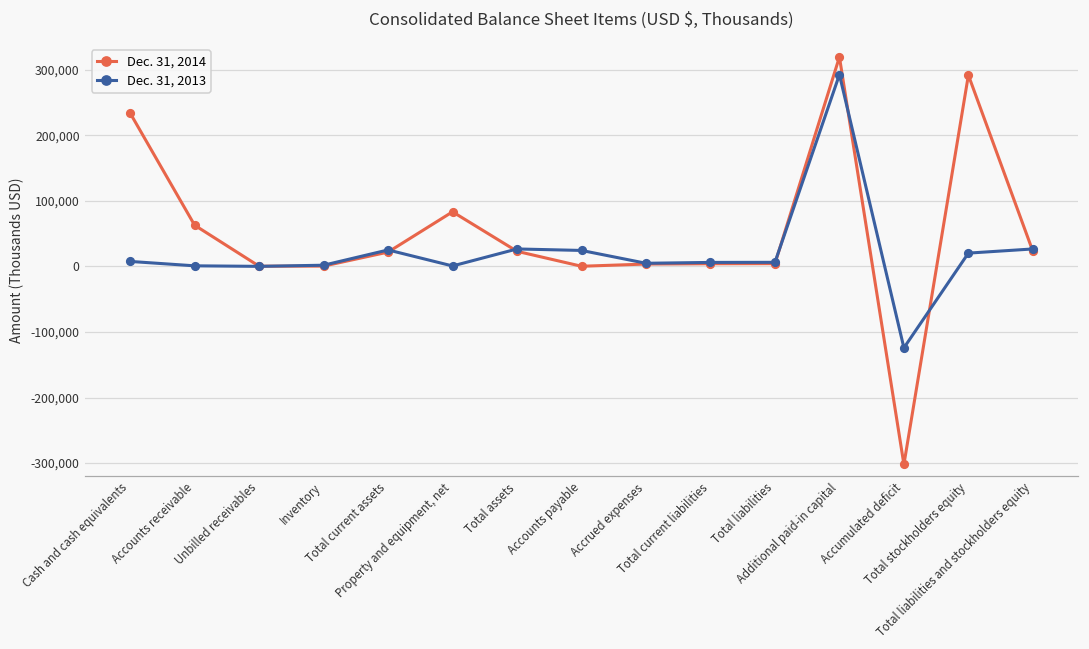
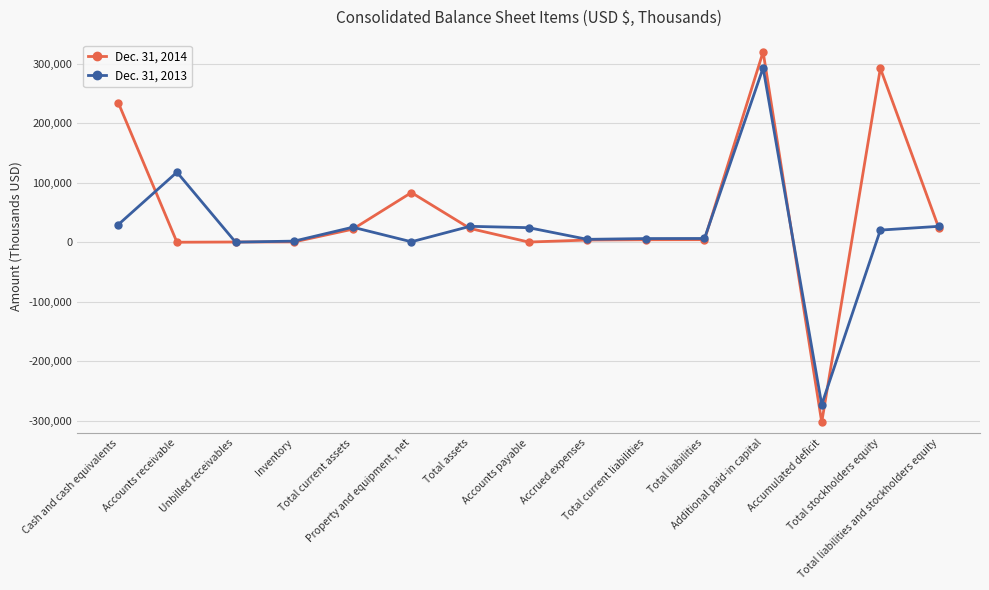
Dec. 31, 2013, Cash and cash equivalents: 10,000 -> 30,000
Dec. 31, 2014, Accounts receivable: 60,000 -> 0
Dec. 31, 2013, Accounts receivable: 0 -> 120,000
Dec. 31, 2013, Accumulated deficit: -120,000 -> -270,000
